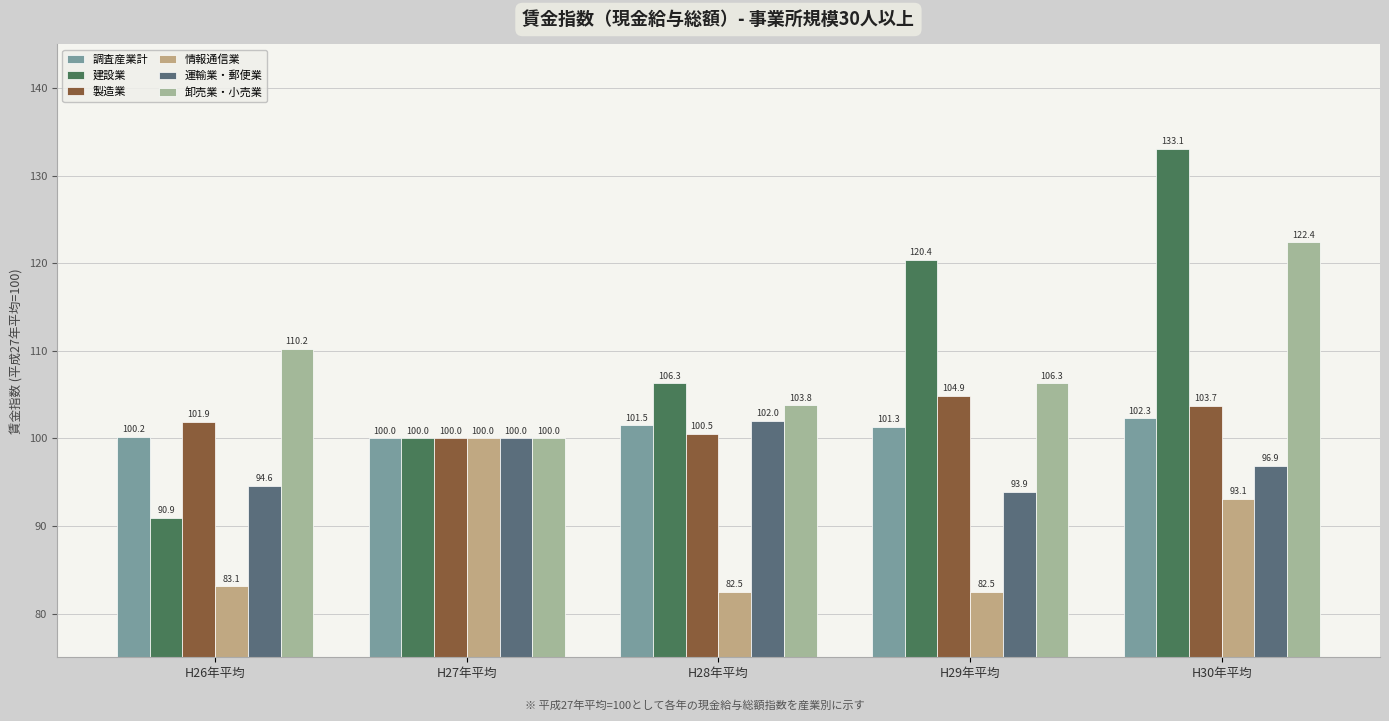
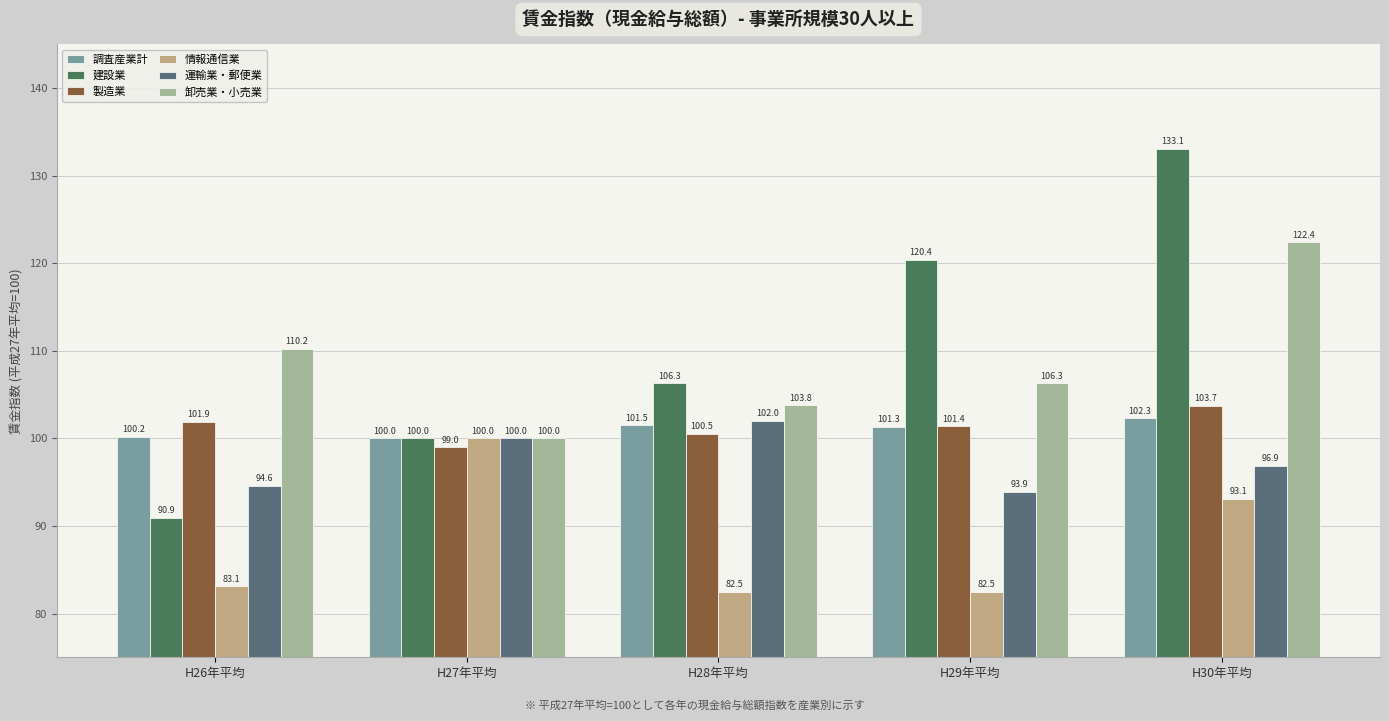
製造業, H27年平均: 100.0 -> 99.0
製造業, H29年平均: 104.9 -> 101.4
